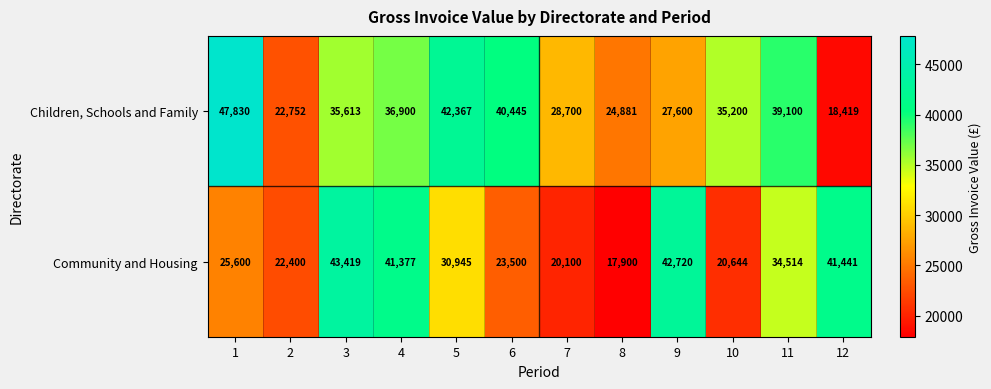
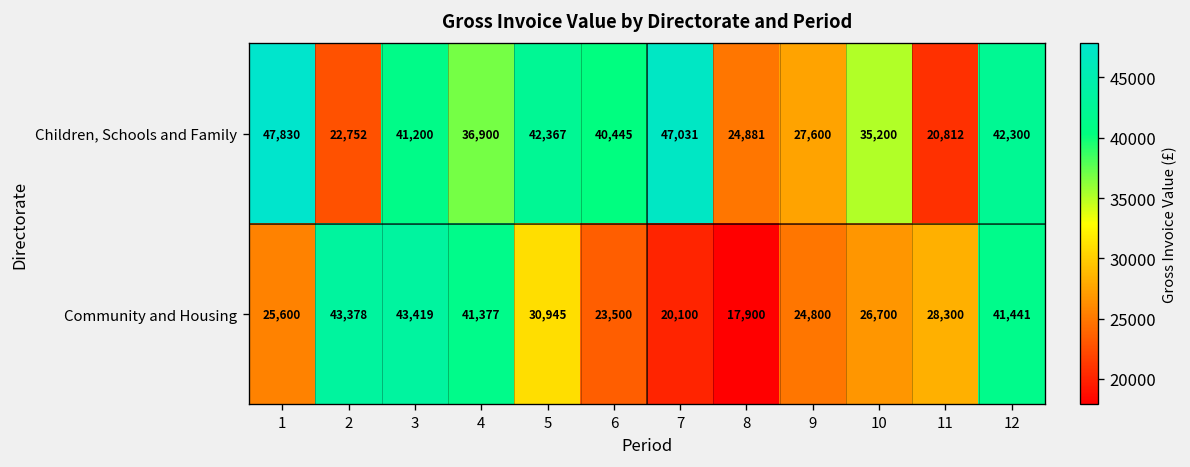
Children, Schools and Family, 3: 35,613 -> 41,200
Children, Schools and Family, 7: 28,700 -> 47,031
Children, Schools and Family, 11: 39,100 -> 20,812
Children, Schools and Family, 12: 18,419 -> 42,300
Community and Housing, 2: 22,400 -> 43,378
Community and Housing, 9: 42,720 -> 24,800
Community and Housing, 10: 20,644 -> 26,700
Community and Housing, 11: 34,514 -> 28,300
